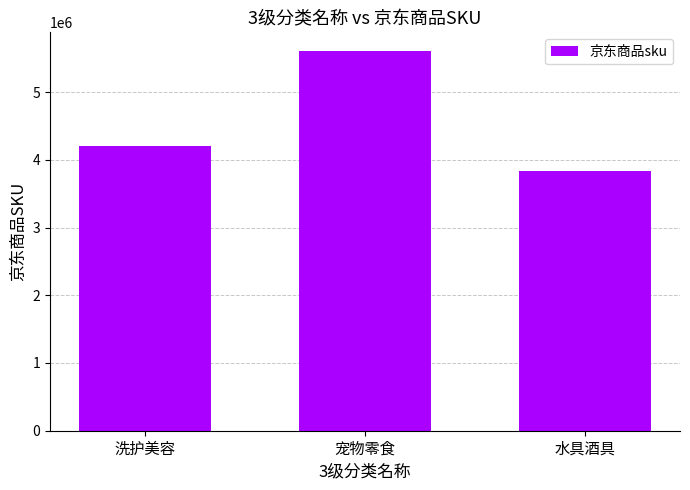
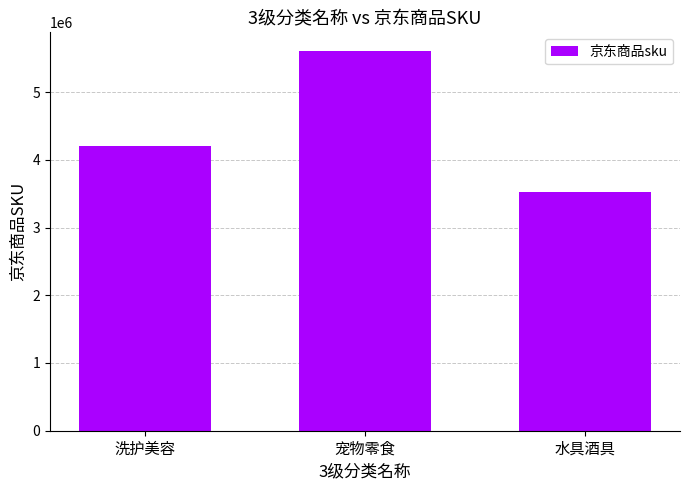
水具酒具: 3800000 -> 3500000
